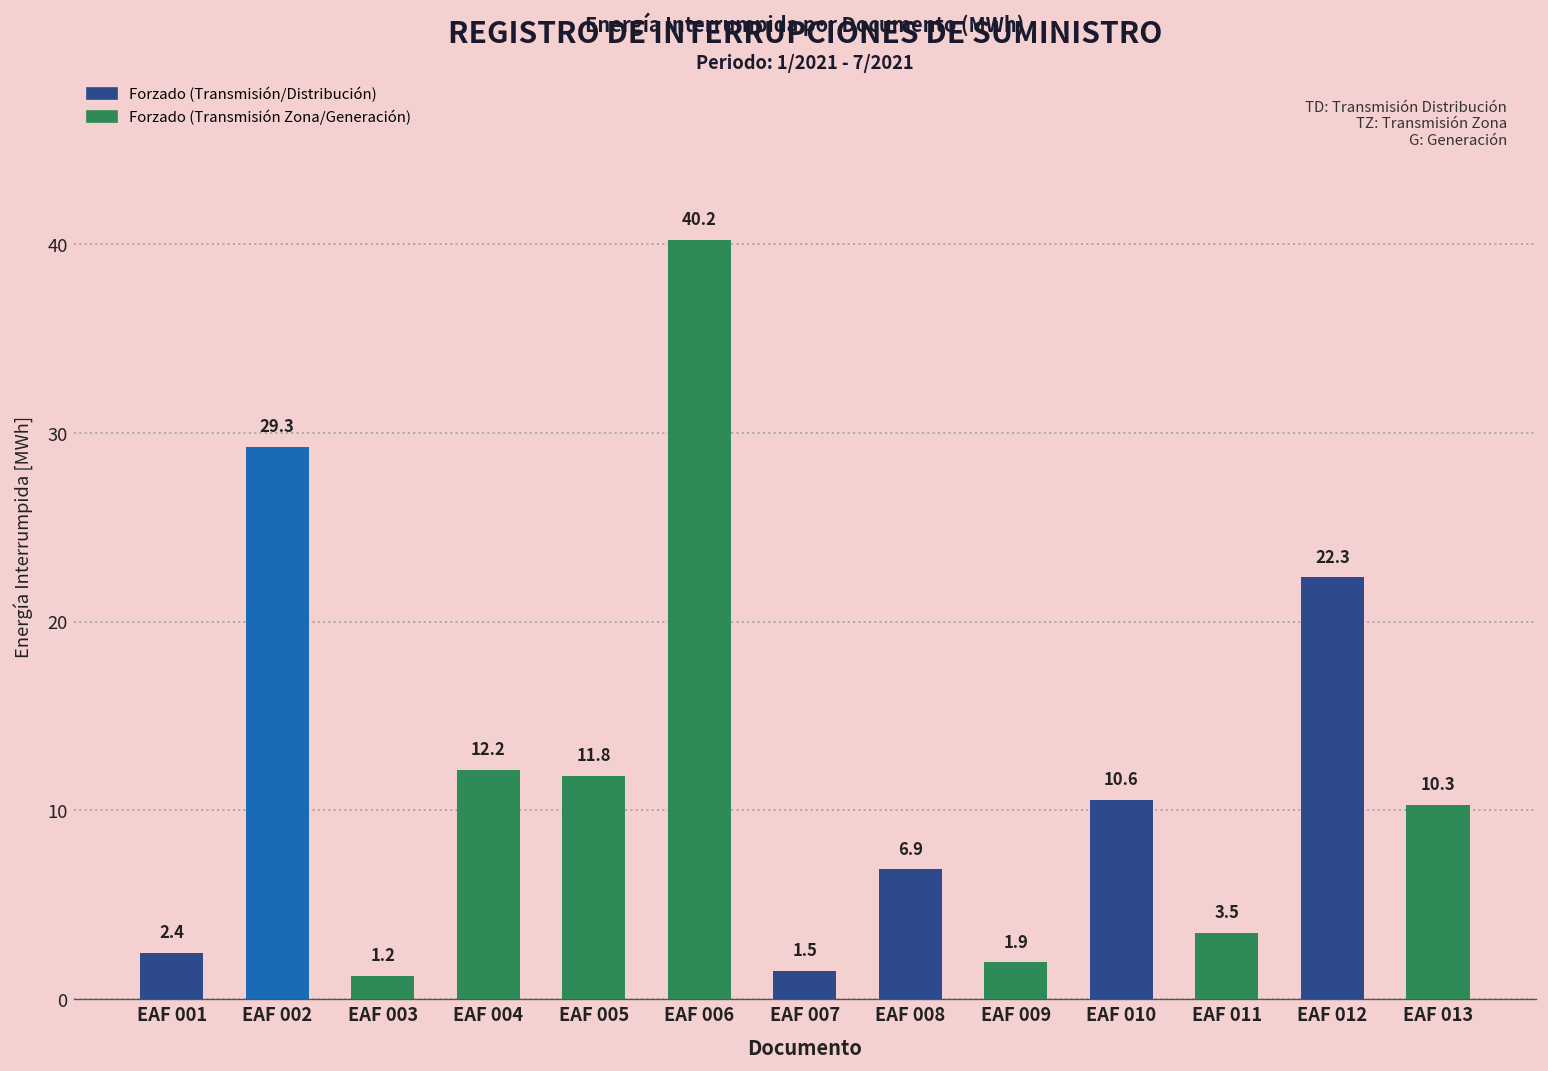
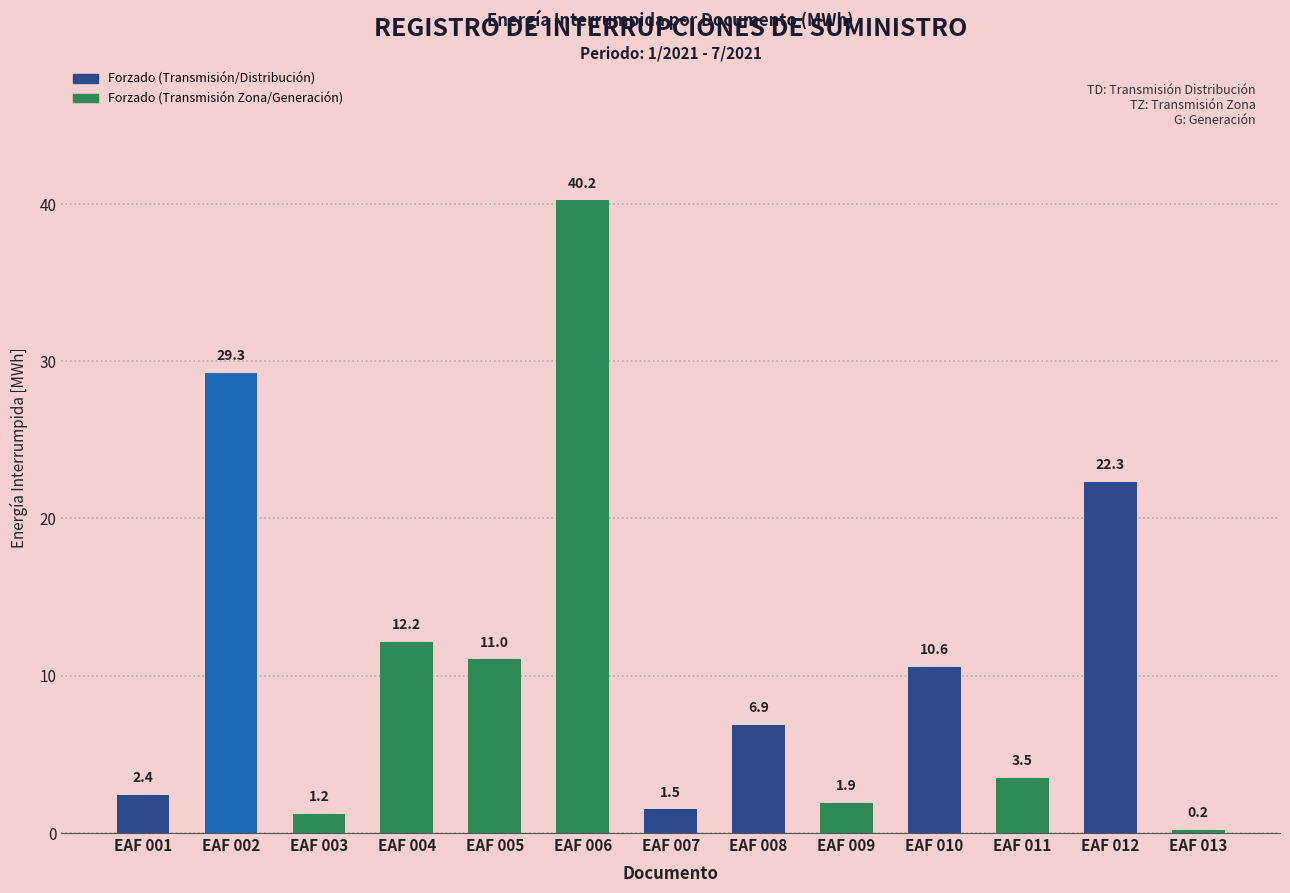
EAF 005: 11.8 -> 11.0
EAF 013: 10.3 -> 0.2
